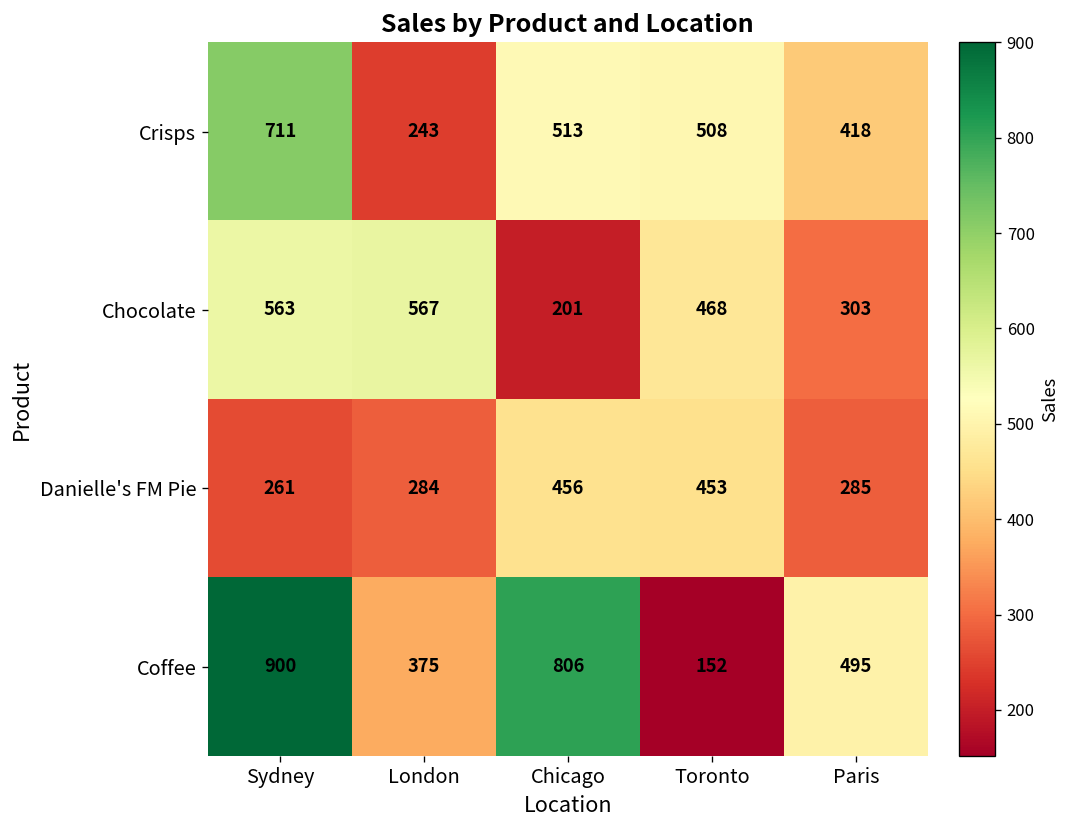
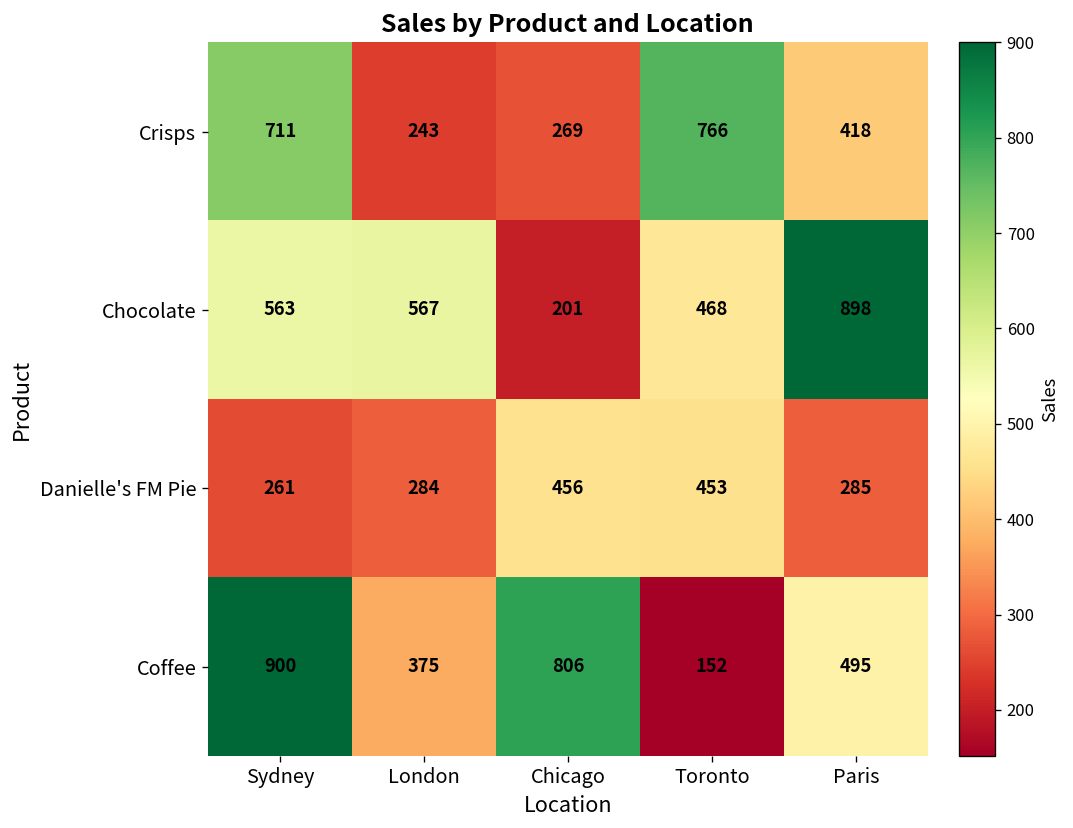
Crisps, Chicago: 513 -> 269
Crisps, Toronto: 508 -> 766
Chocolate, Paris: 303 -> 898
